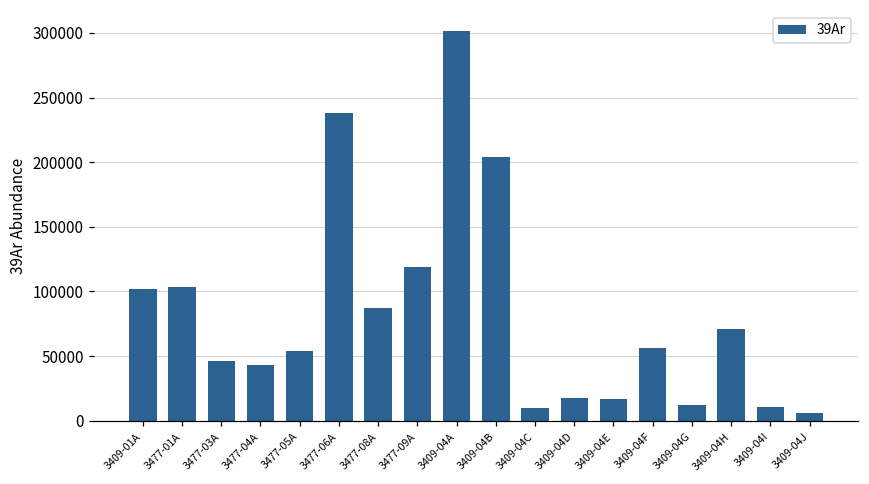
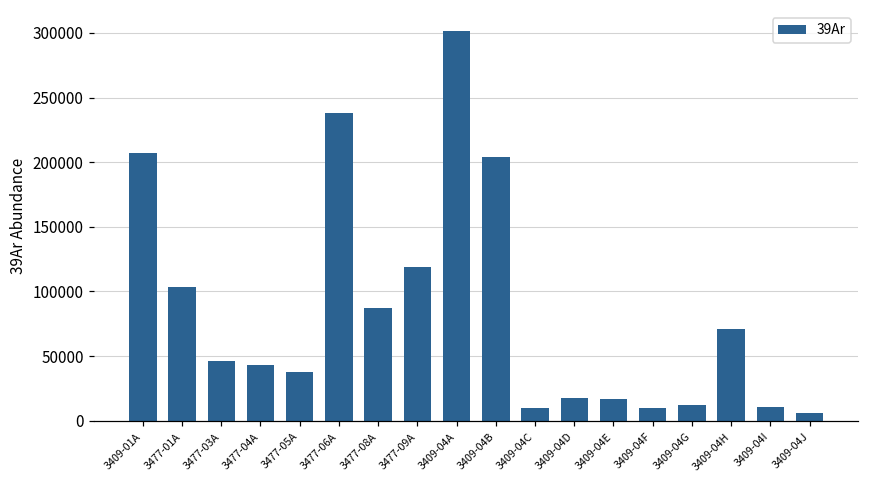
3409-01A: 102000 -> 207000
3477-05A: 54000 -> 38000
3409-04F: 56000 -> 10000
